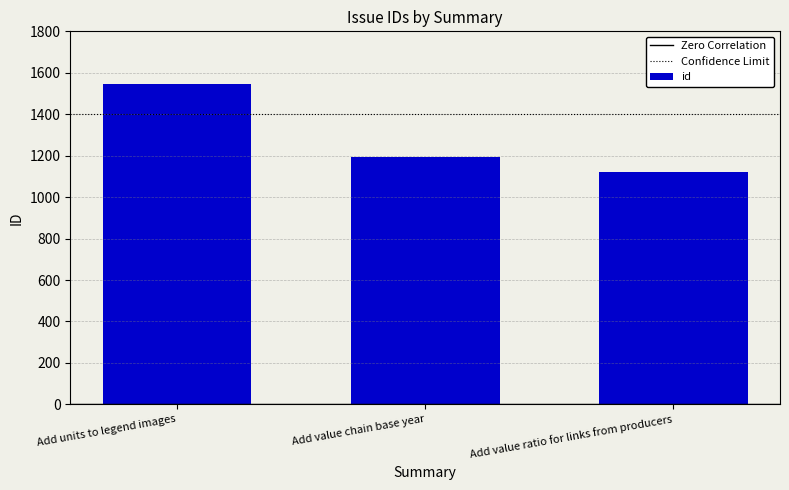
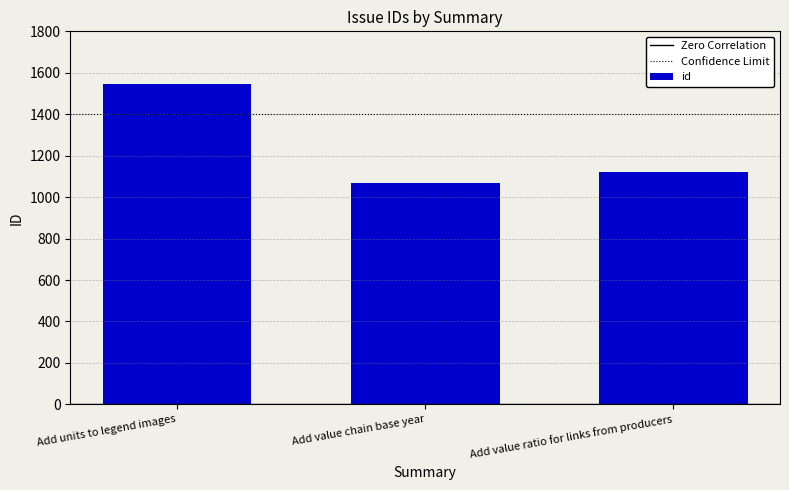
Add value chain base year: 1200 -> 1070
